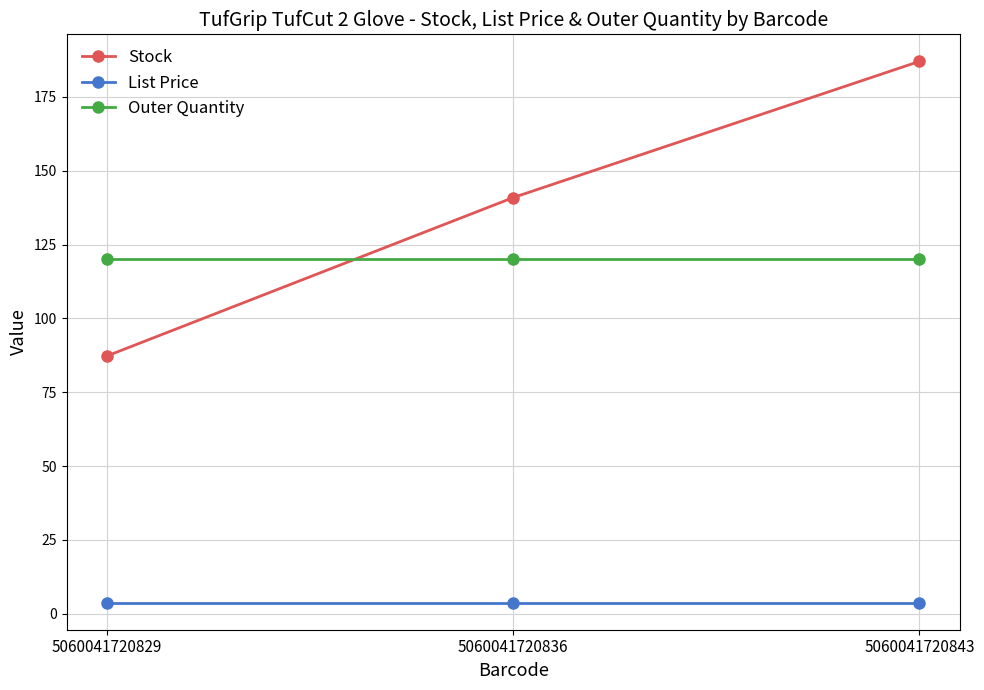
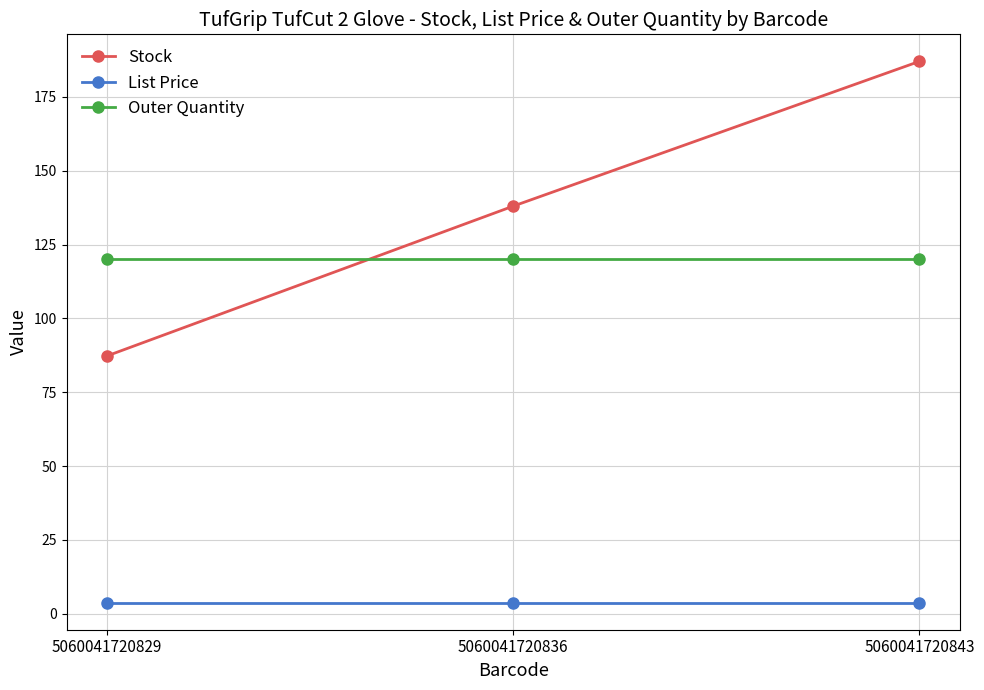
Stock, 5060041720836: 141 -> 138
